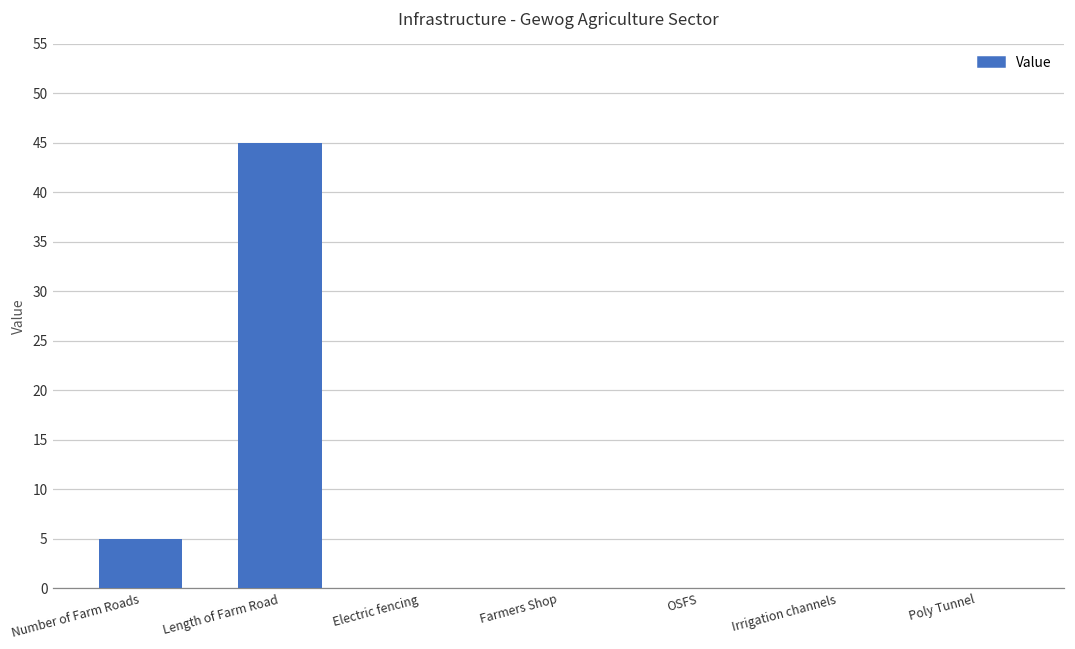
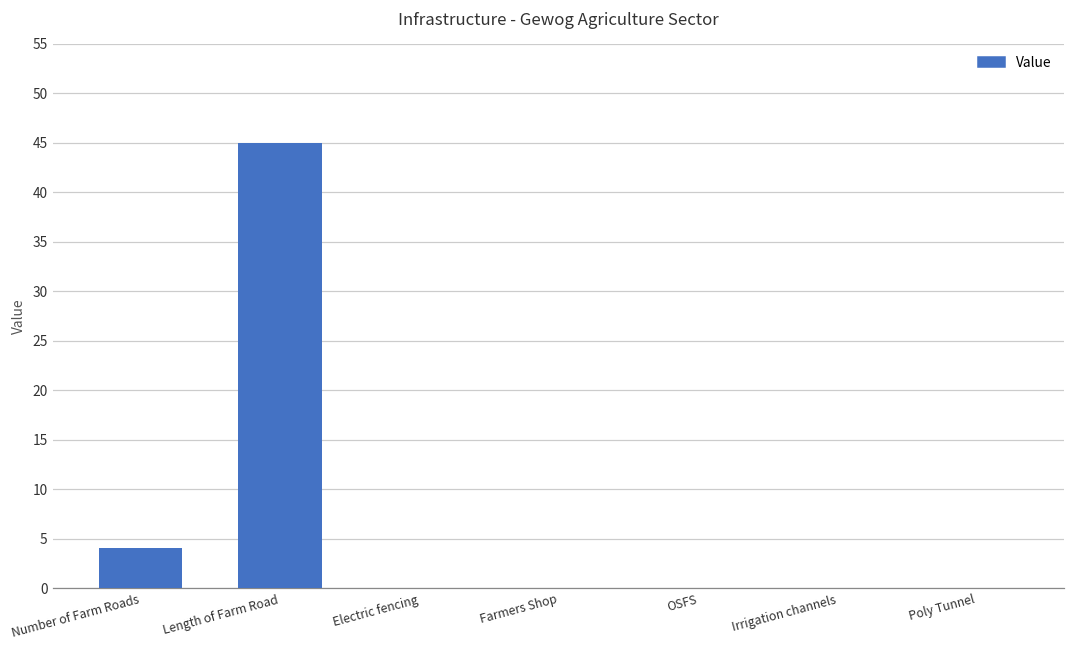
Number of Farm Roads: 5 -> 4
